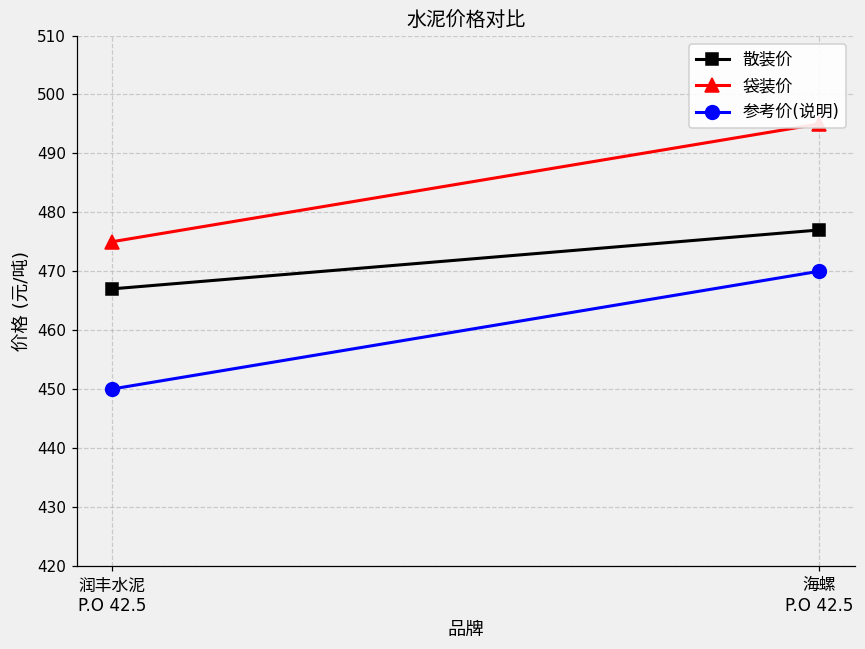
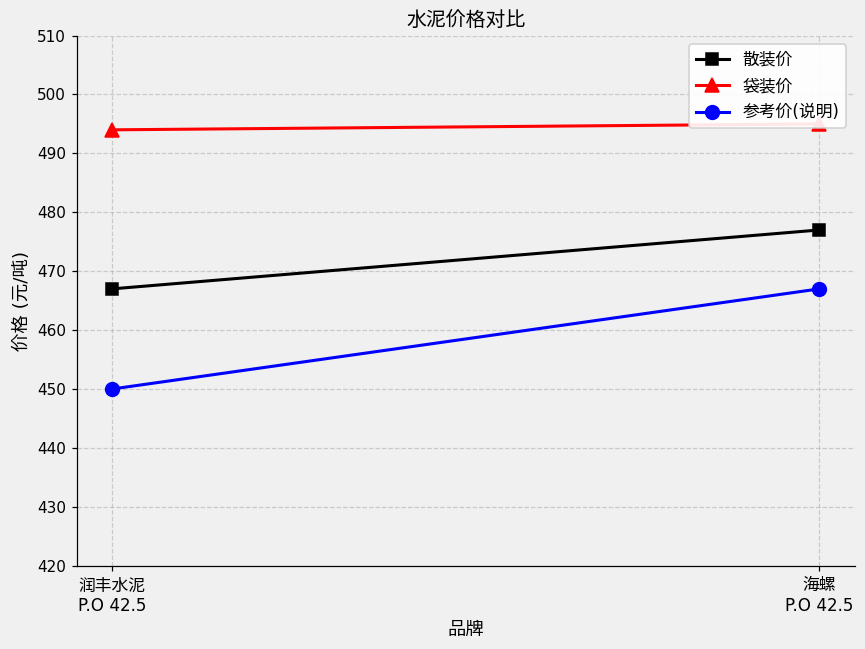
袋装价, 润丰水泥 P.O 42.5: 475 -> 494
参考价(说明), 海螺 P.O 42.5: 470 -> 467
